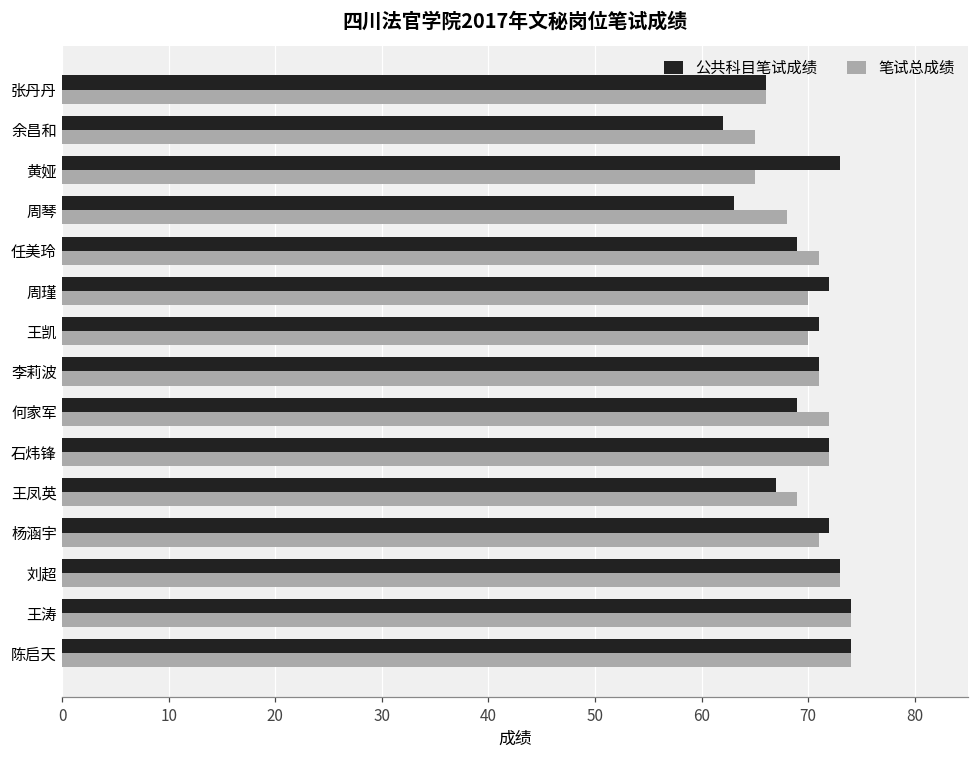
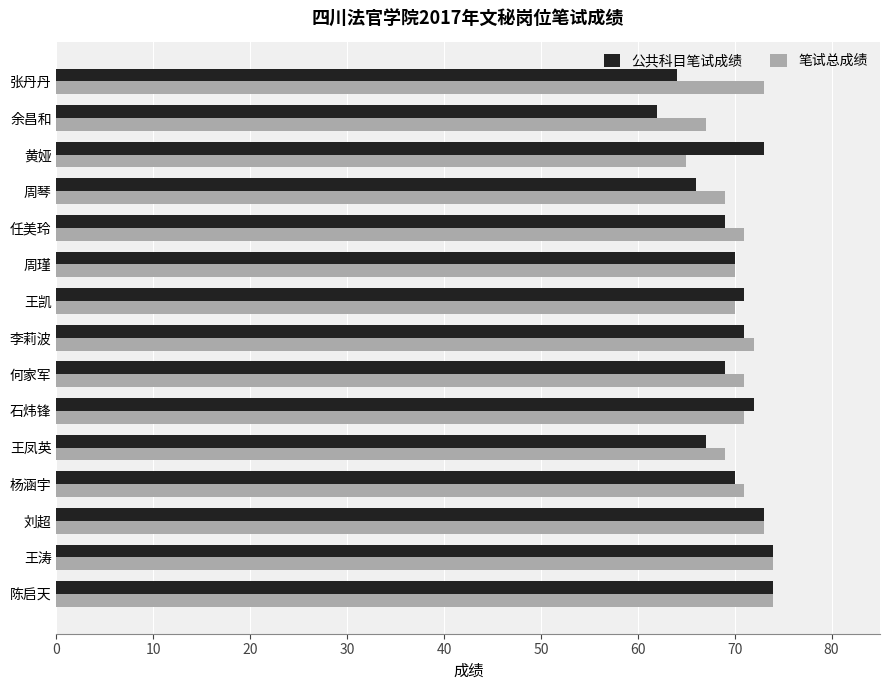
公共科目笔试成绩, 张丹丹: 66 -> 64
笔试总成绩, 张丹丹: 66 -> 73
笔试总成绩, 余昌和: 65 -> 67
公共科目笔试成绩, 周琴: 63 -> 66
笔试总成绩, 周琴: 68 -> 69
公共科目笔试成绩, 周瑾: 72 -> 70
笔试总成绩, 李莉波: 71 -> 72
笔试总成绩, 何家军: 72 -> 71
笔试总成绩, 石炜锋: 72 -> 71
公共科目笔试成绩, 杨涵宇: 72 -> 70
